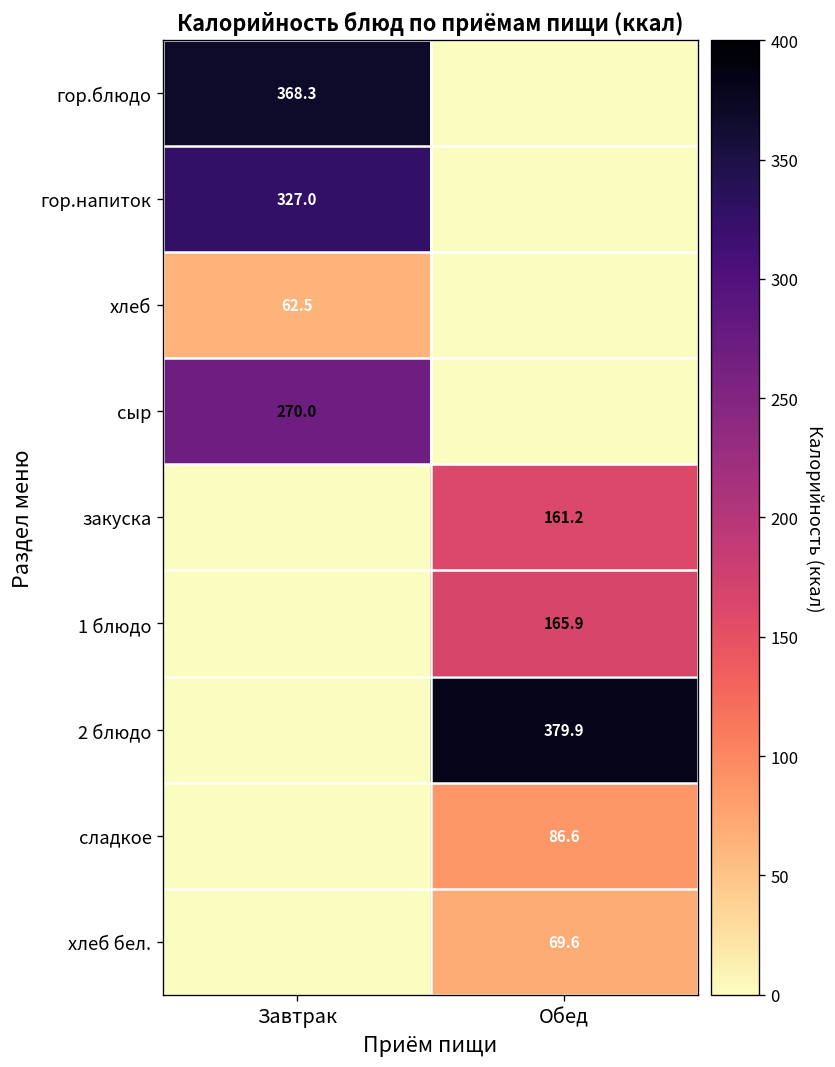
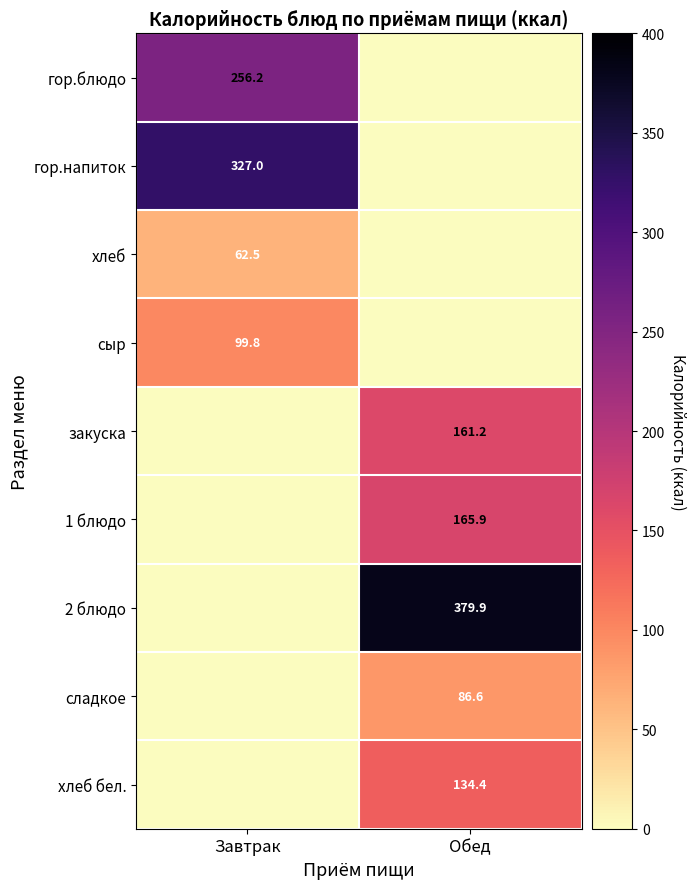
гор.блюдо, Завтрак: 368.3 -> 256.2
сыр, Завтрак: 270.0 -> 99.8
хлеб бел., Обед: 69.6 -> 134.4
